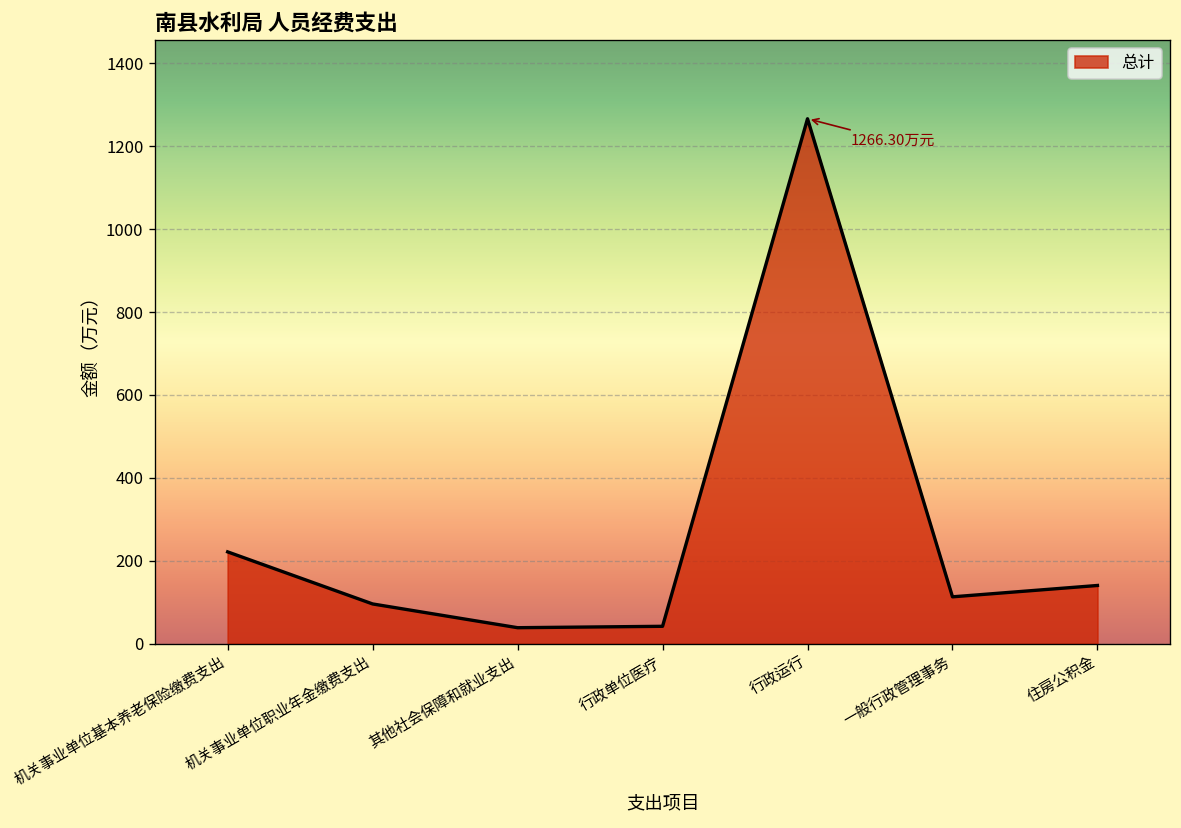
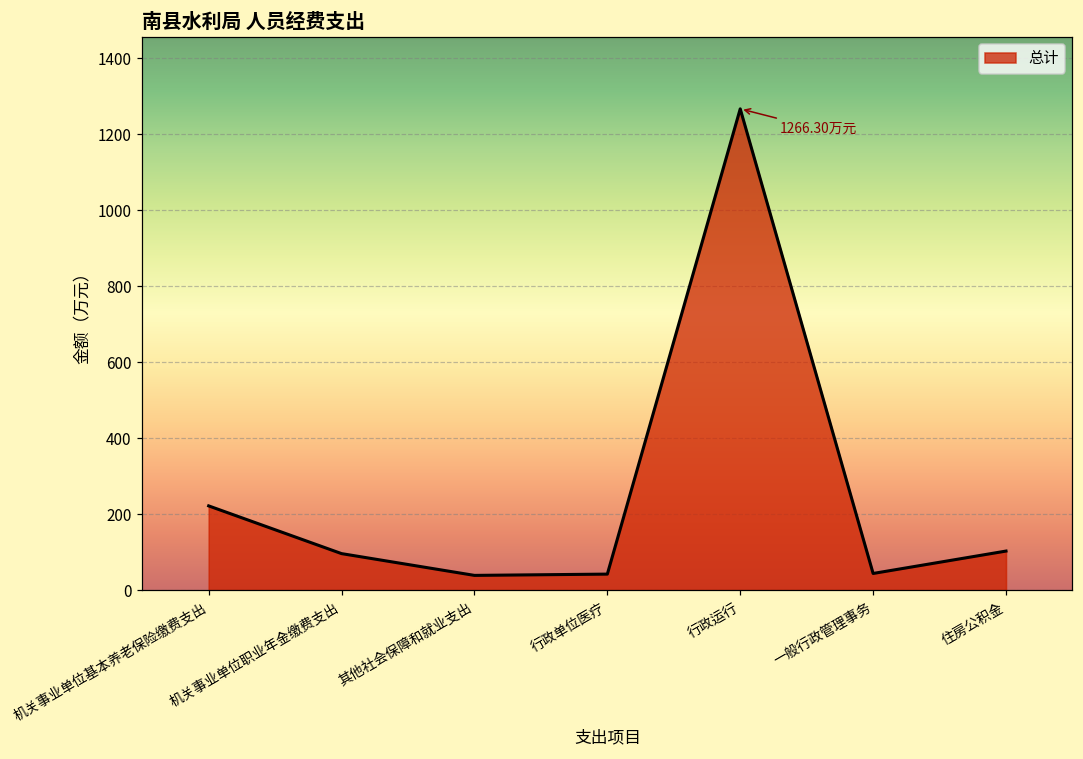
一般行政管理事务: 110 -> 40
住房公积金: 140 -> 100
